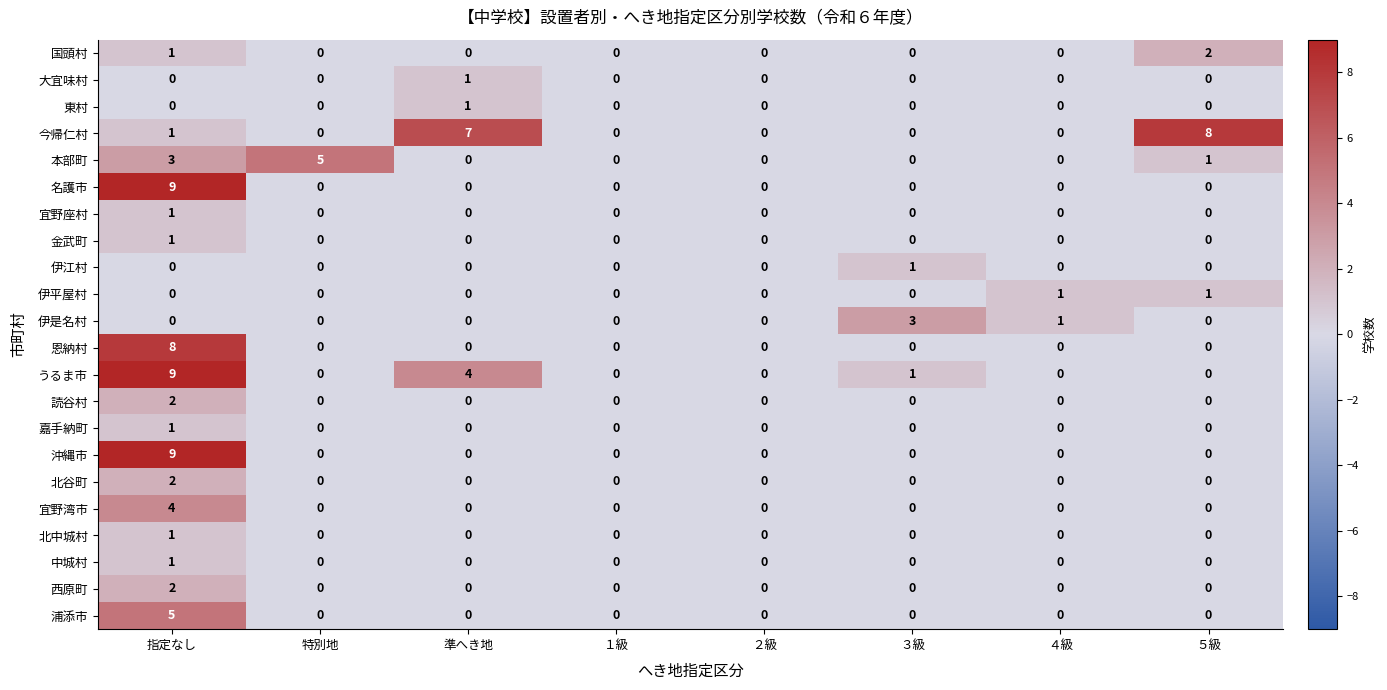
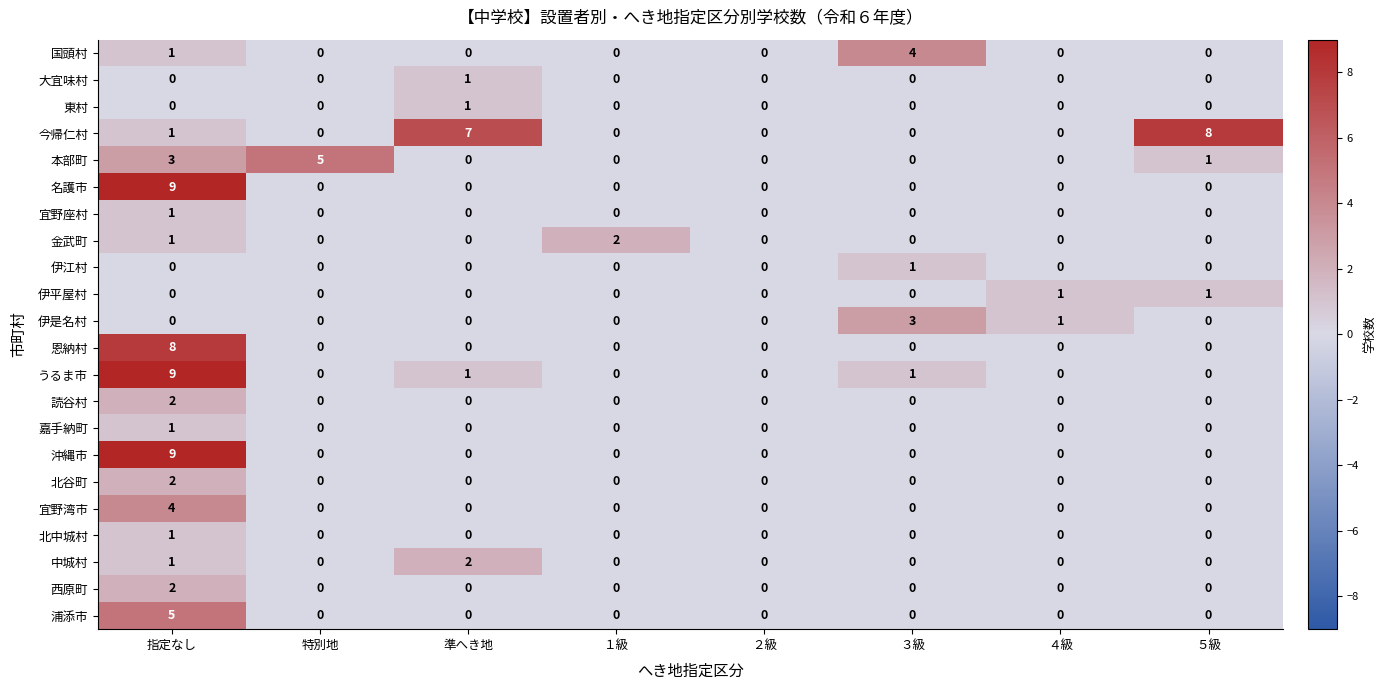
国頭村, ３級: 0 -> 4
国頭村, ５級: 2 -> 0
金武町, １級: 0 -> 2
うるま市, 準へき地: 4 -> 1
中城村, 準へき地: 0 -> 2
